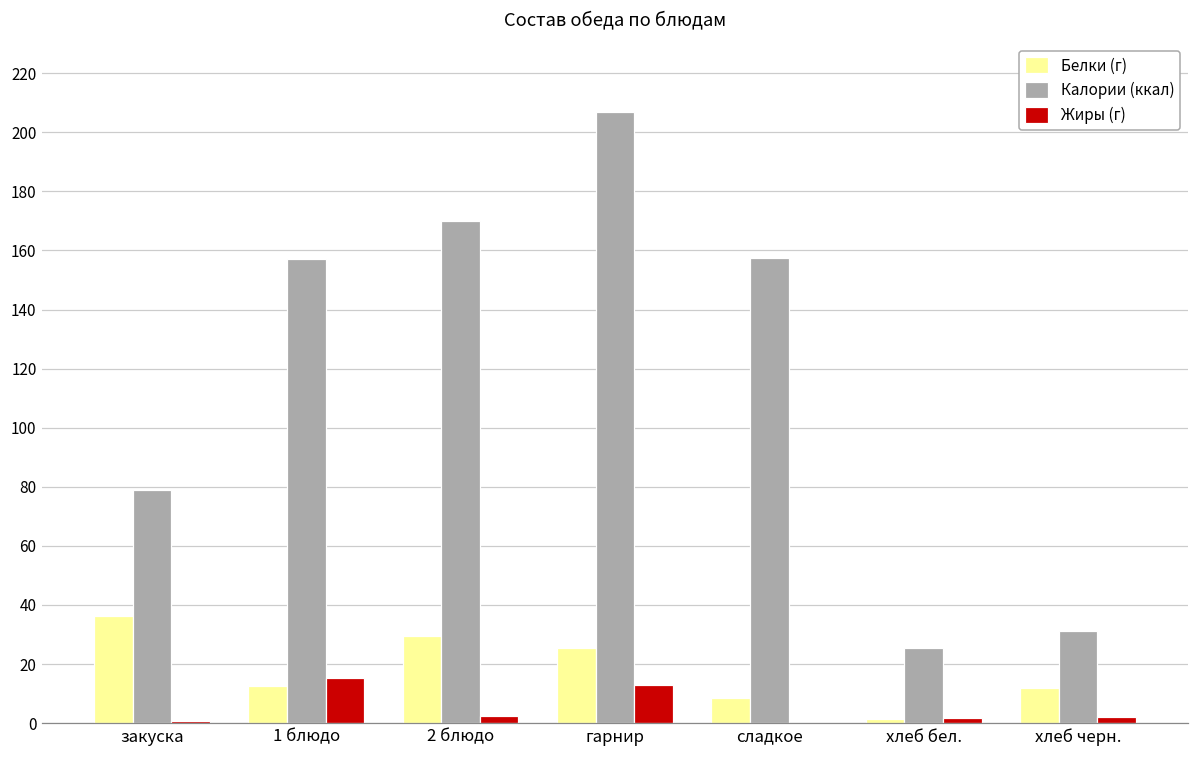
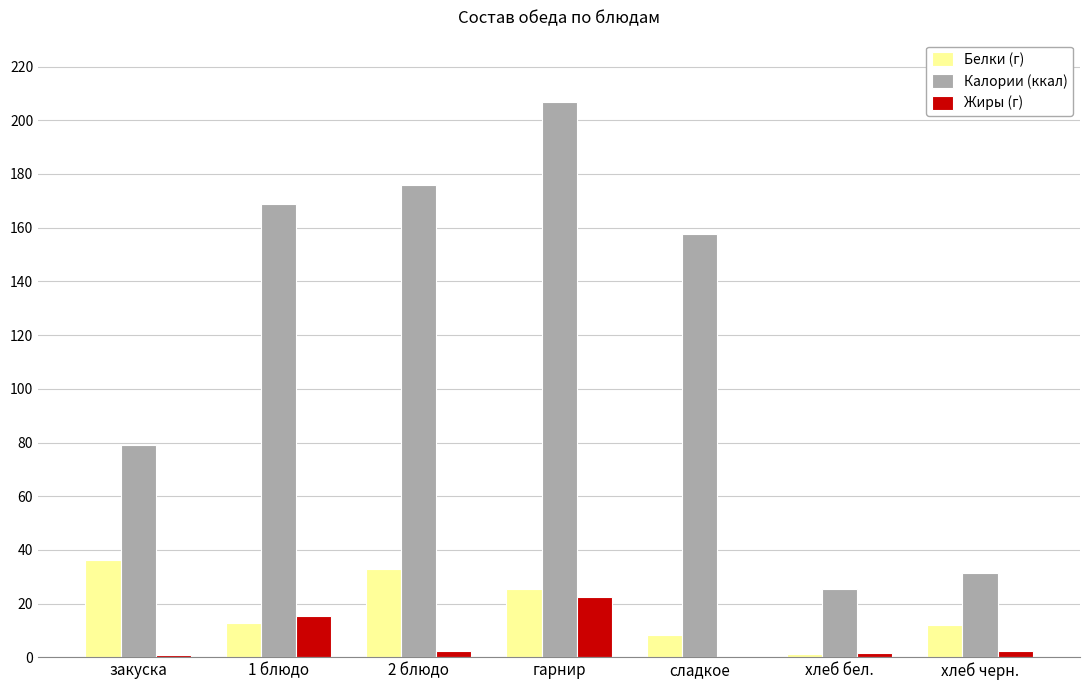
Калории (ккал), 1 блюдо: 157 -> 169
Белки (г), 2 блюдо: 30 -> 33
Калории (ккал), 2 блюдо: 170 -> 176
Жиры (г), гарнир: 13 -> 22
